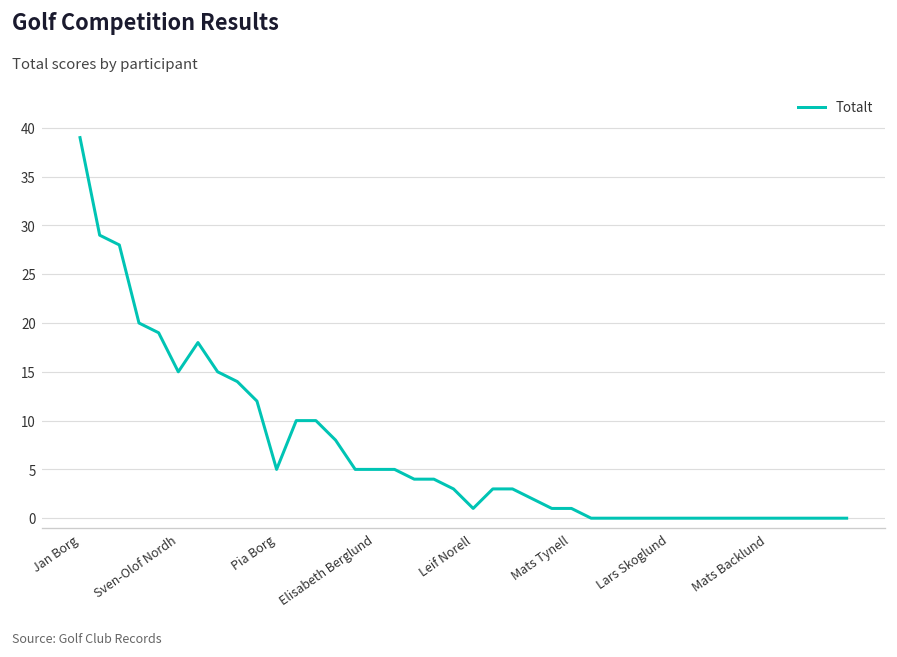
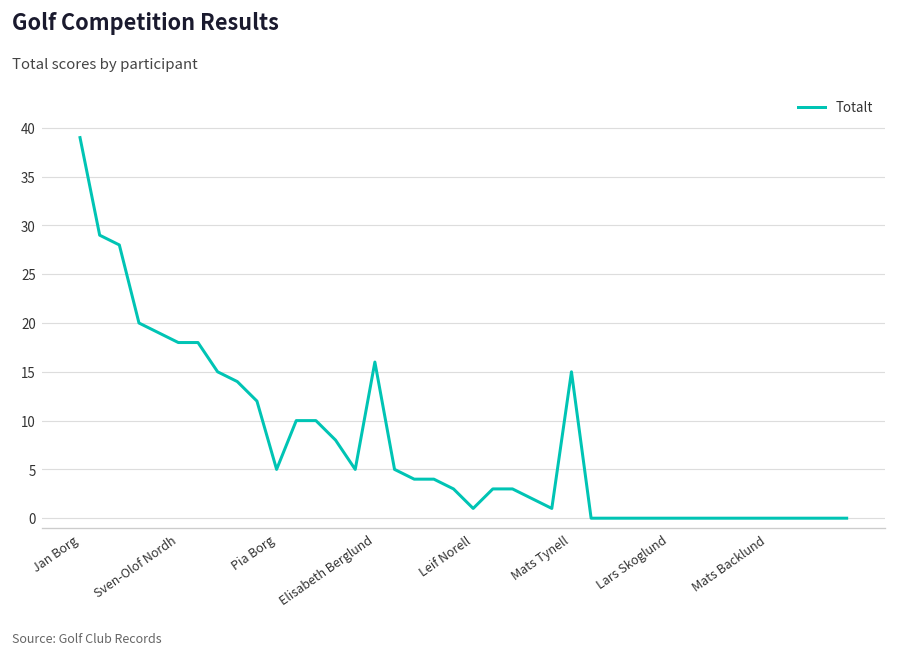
Sven-Olof Nordh: 15 -> 18
Elisabeth Berglund: 5 -> 16
Mats Tynell: 1 -> 15
